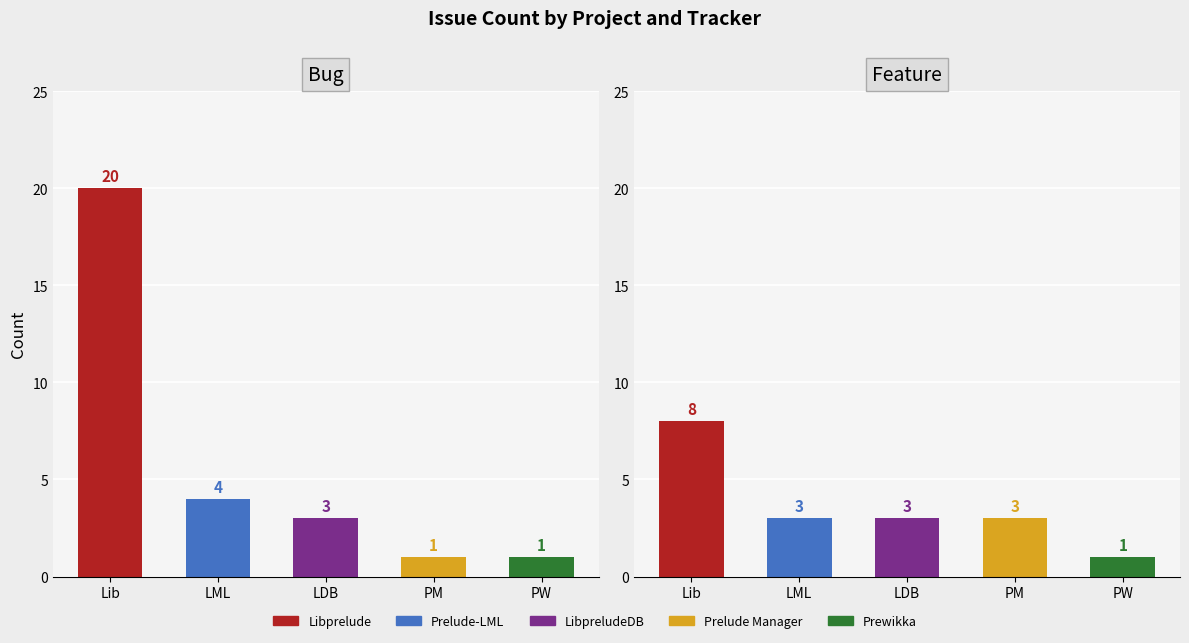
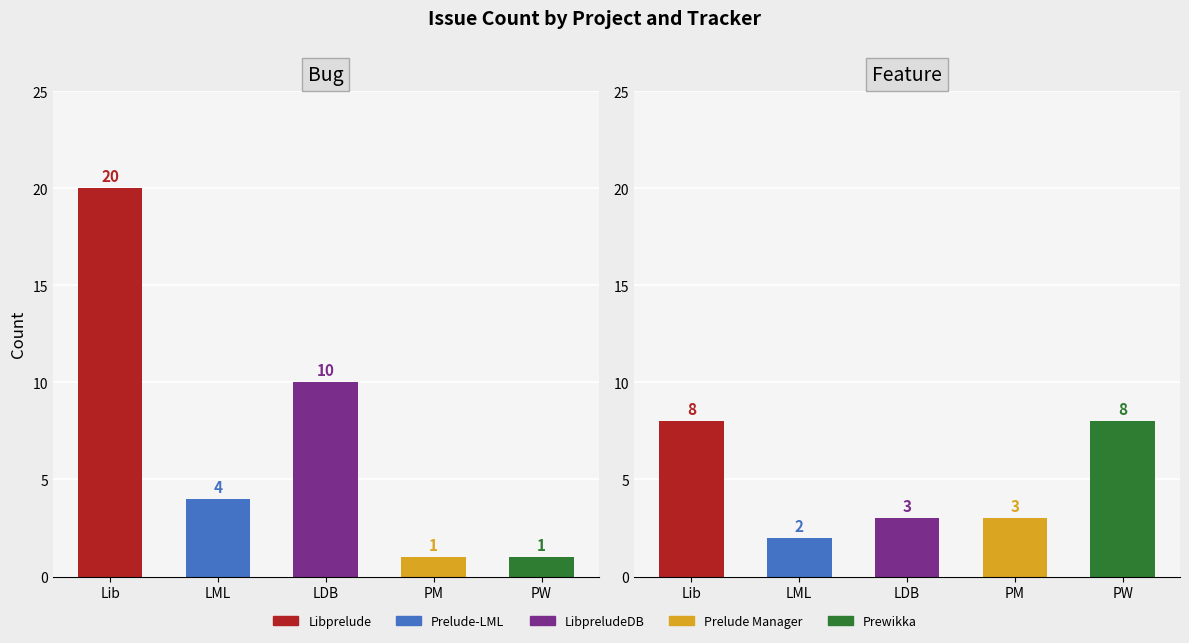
Bug, LDB: 3 -> 10
Feature, LML: 3 -> 2
Feature, PW: 1 -> 8
